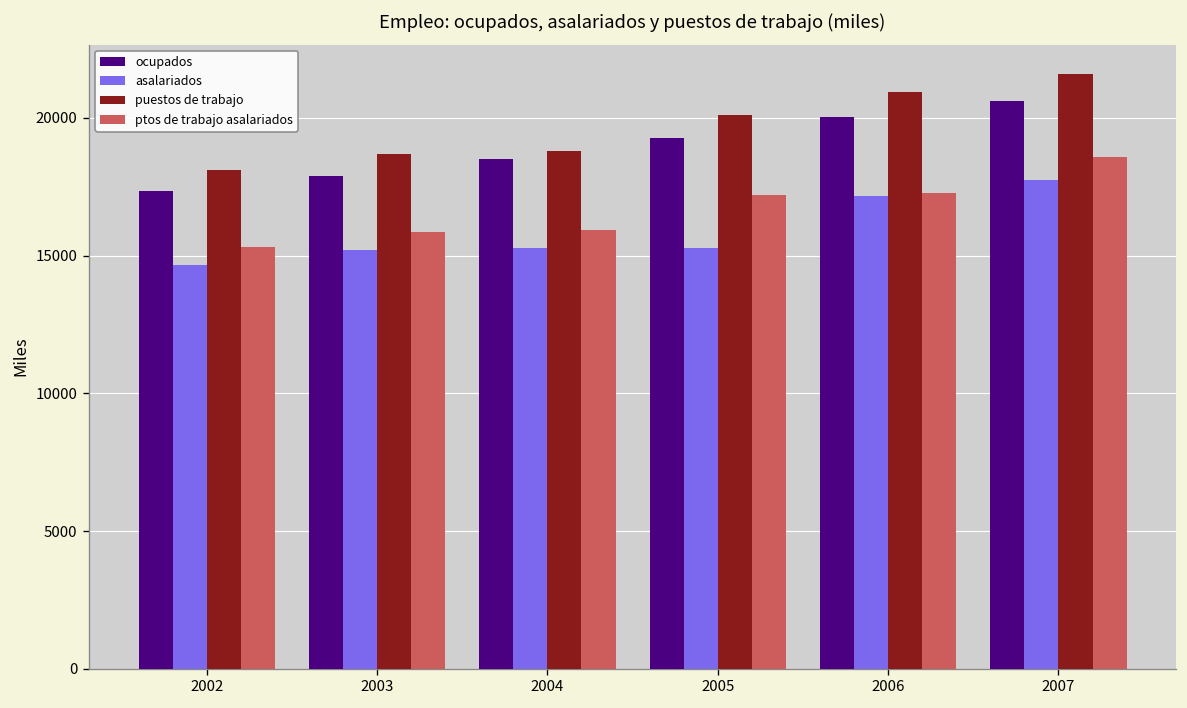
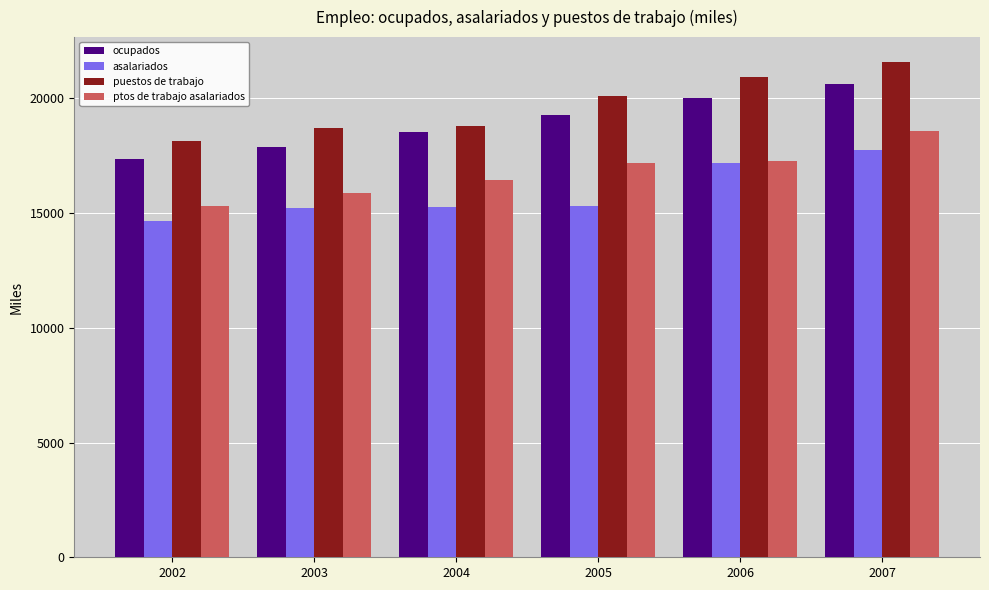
ptos de trabajo asalariados, 2004: 15900 -> 16500
